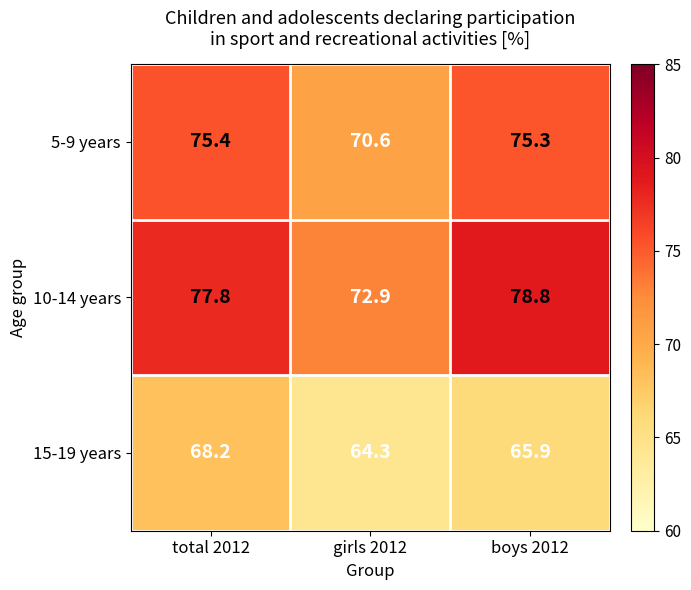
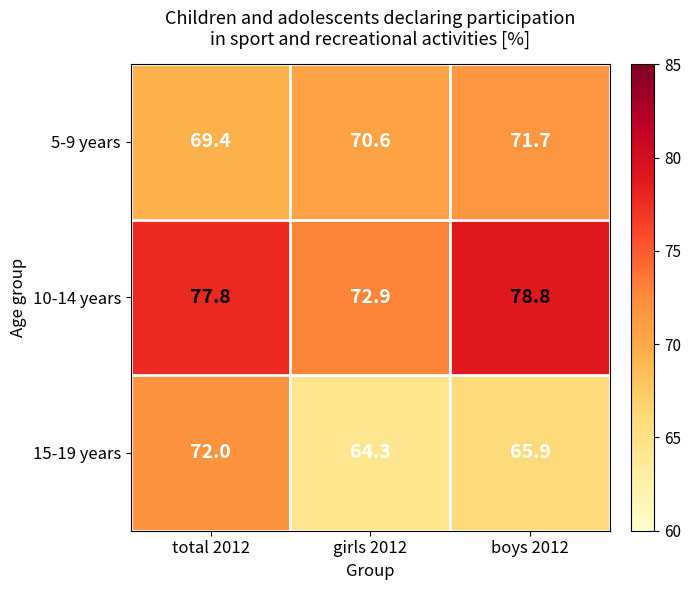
5-9 years, total 2012: 75.4 -> 69.4
5-9 years, boys 2012: 75.3 -> 71.7
15-19 years, total 2012: 68.2 -> 72.0
